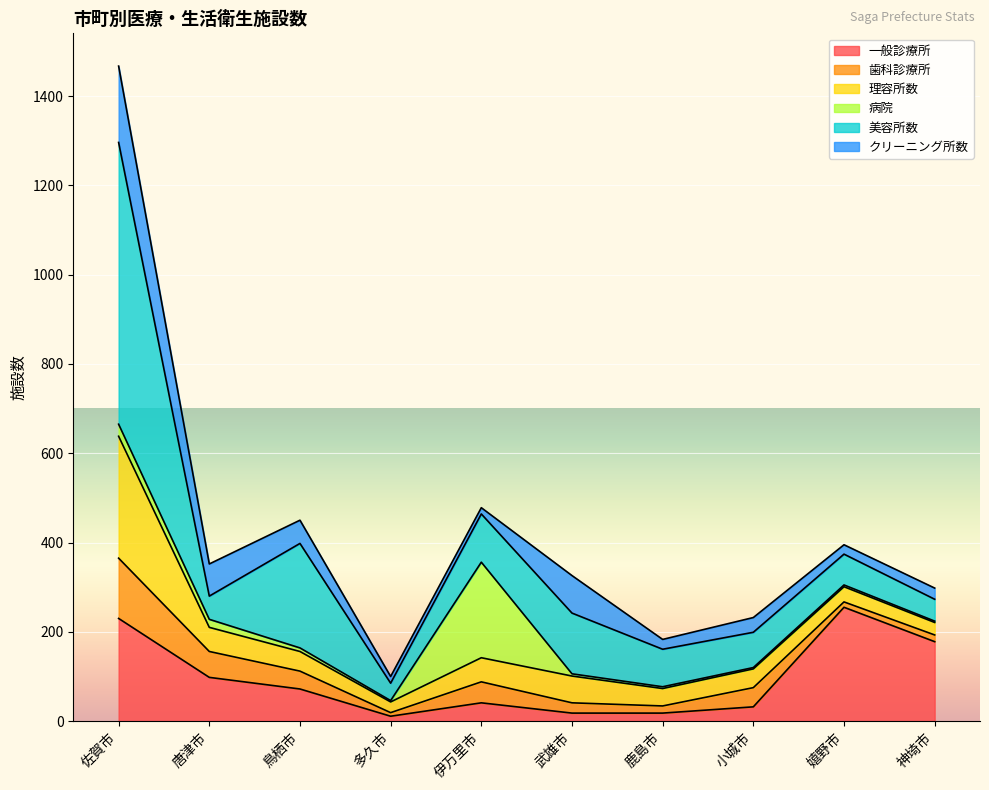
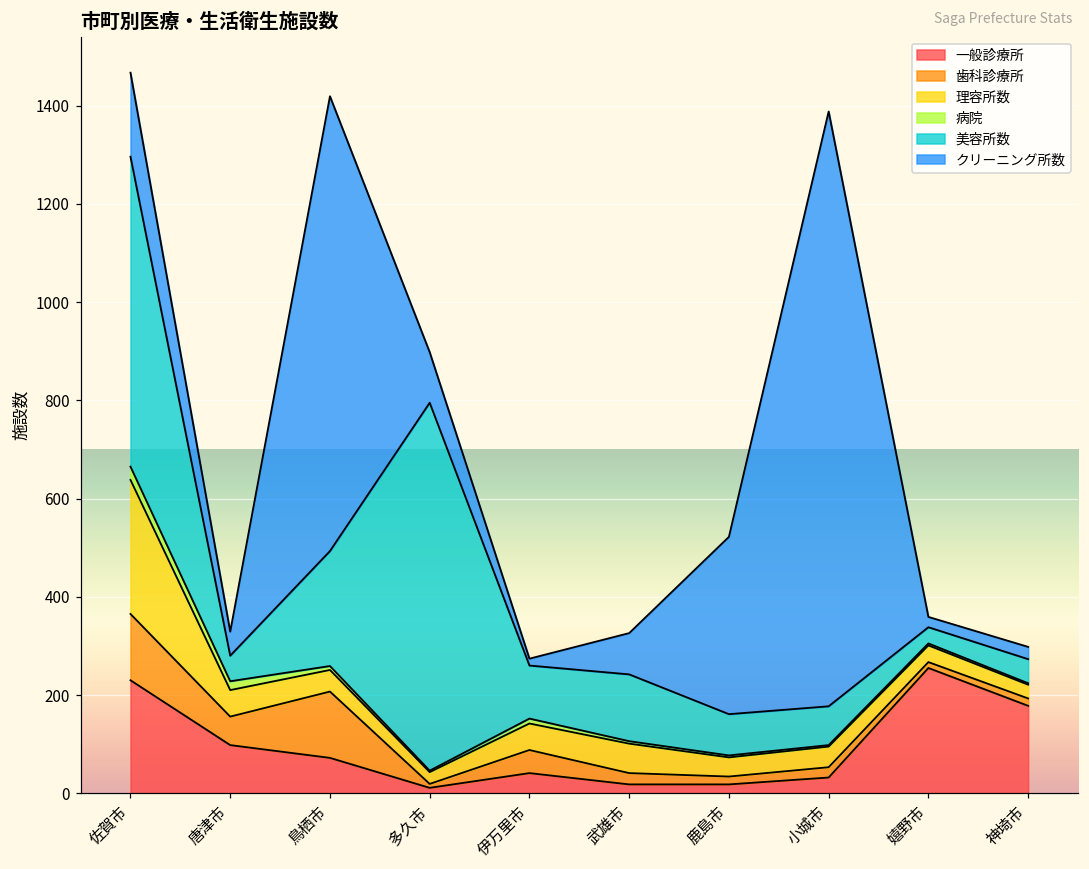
クリーニング所数, 唐津市: 70 -> 50
歯科診療所, 鳥栖市: 40 -> 140
クリーニング所数, 鳥栖市: 50 -> 930
美容所数, 多久市: 40 -> 750
クリーニング所数, 多久市: 20 -> 100
病院, 伊万里市: 210 -> 10
クリーニング所数, 鹿島市: 20 -> 360
歯科診療所, 小城市: 40 -> 20
クリーニング所数, 小城市: 30 -> 1210
美容所数, 嬉野市: 70 -> 30
